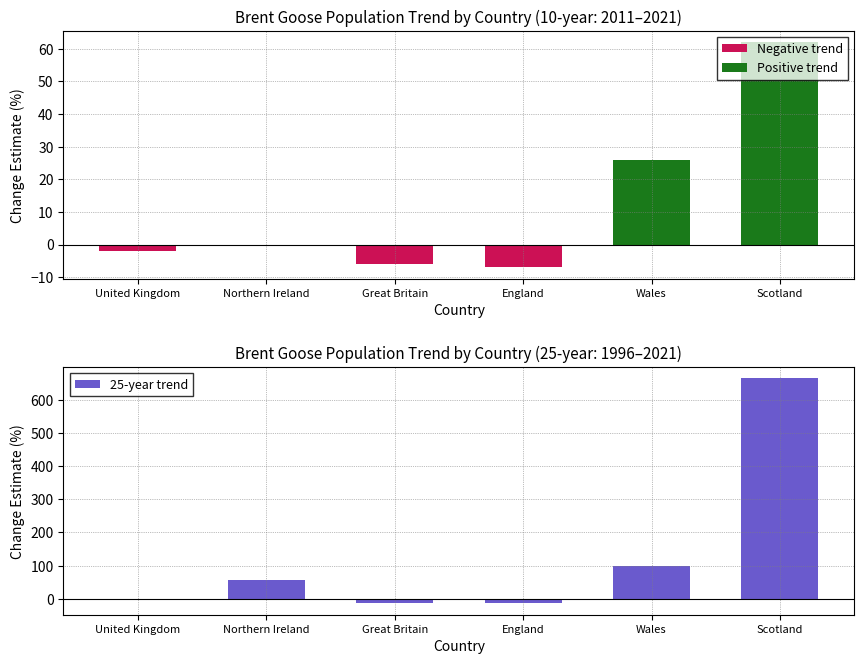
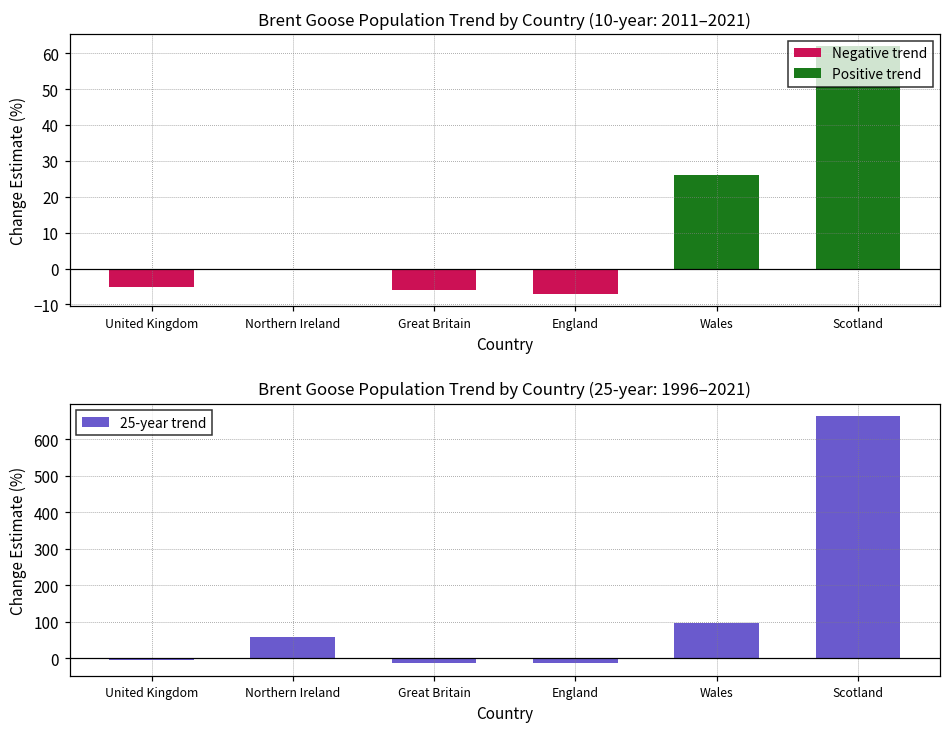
Brent Goose Population Trend by Country (10-year: 2011–2021), United Kingdom: -2 -> -5
